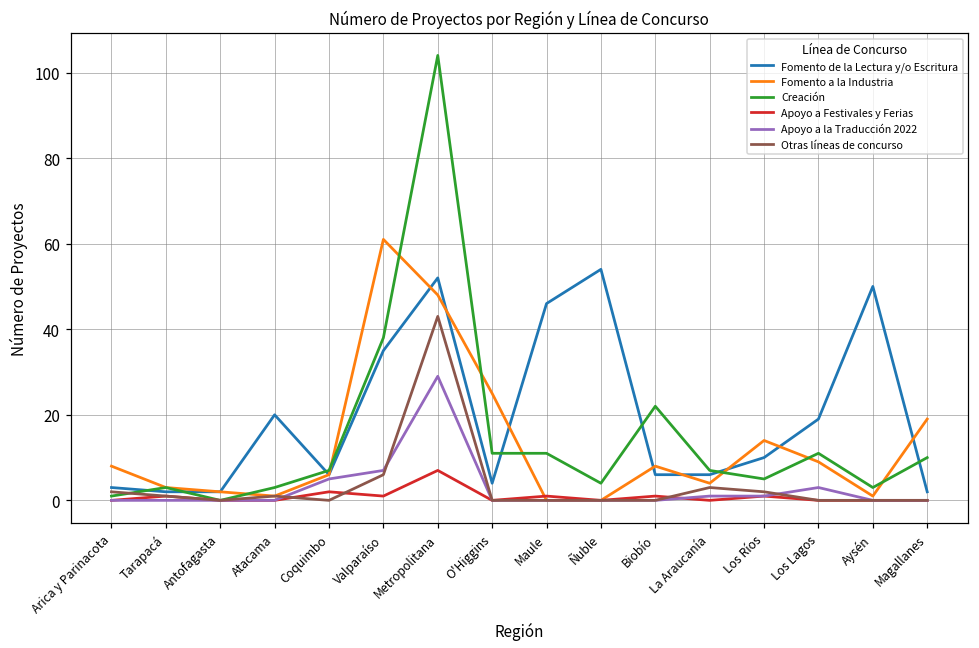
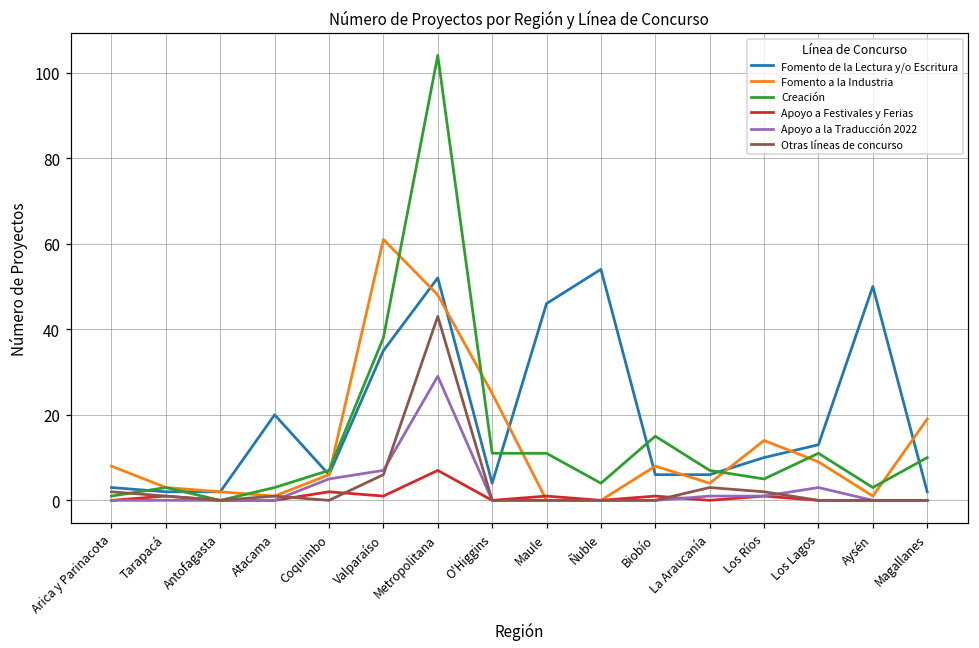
Creación, Biobío: 22 -> 15
Fomento de la Lectura y/o Escritura, Los Lagos: 19 -> 13
